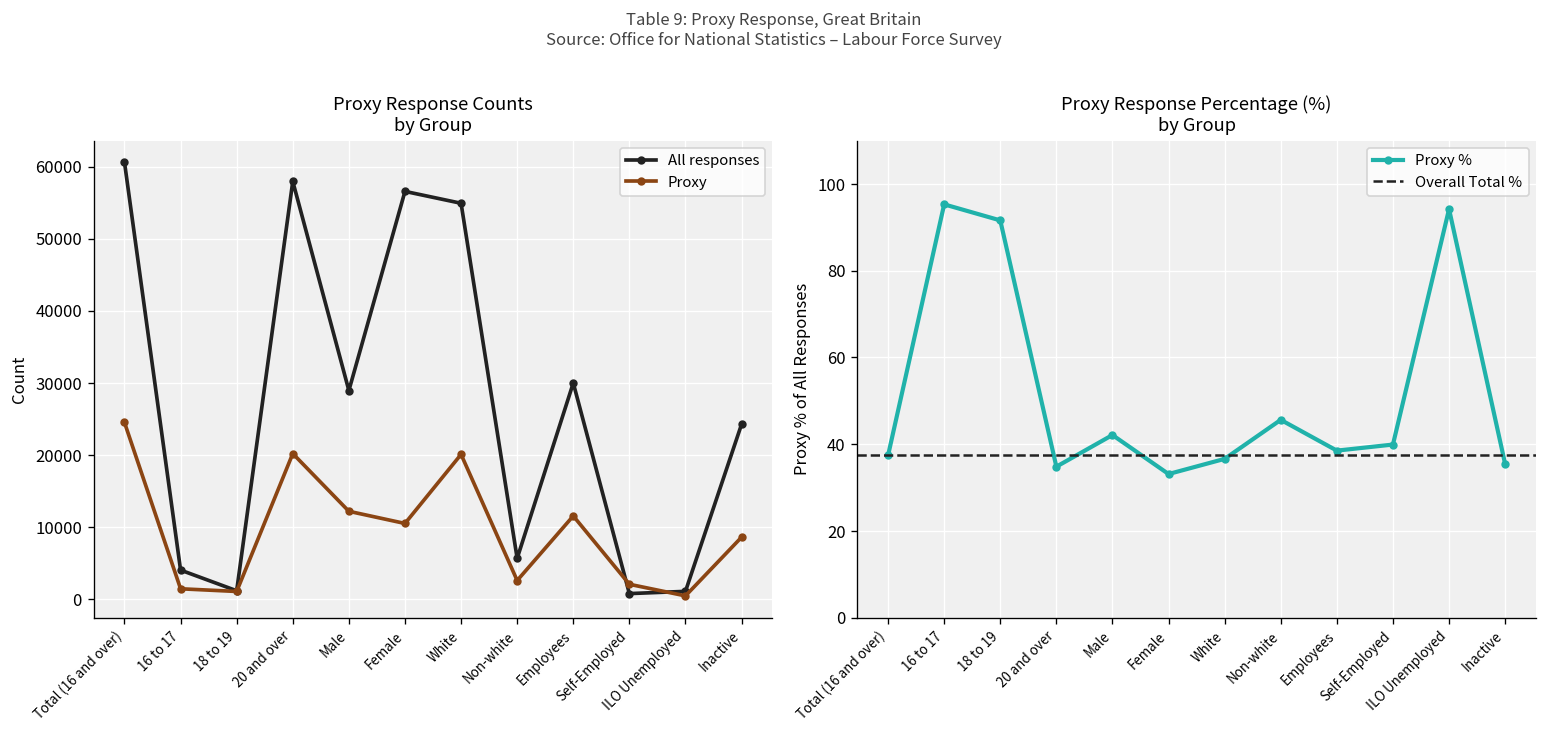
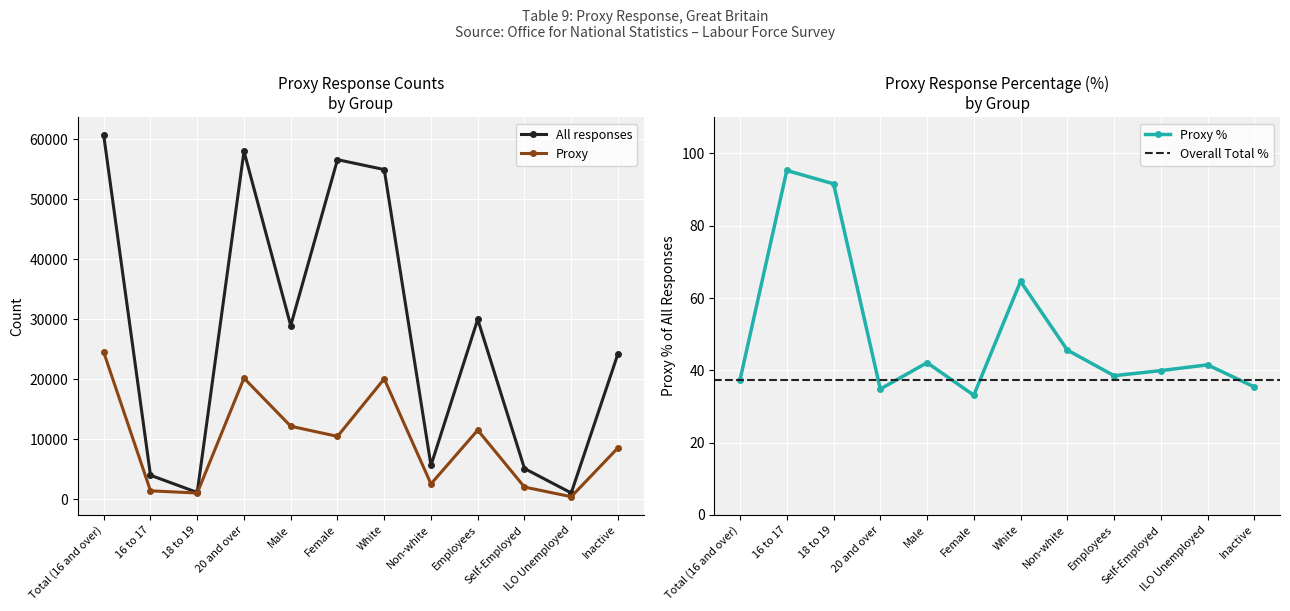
Proxy Response Counts by Group, All responses, Self-Employed: 1000 -> 5000
Proxy Response Percentage (%) by Group, White: 37 -> 65
Proxy Response Percentage (%) by Group, ILO Unemployed: 94 -> 42
